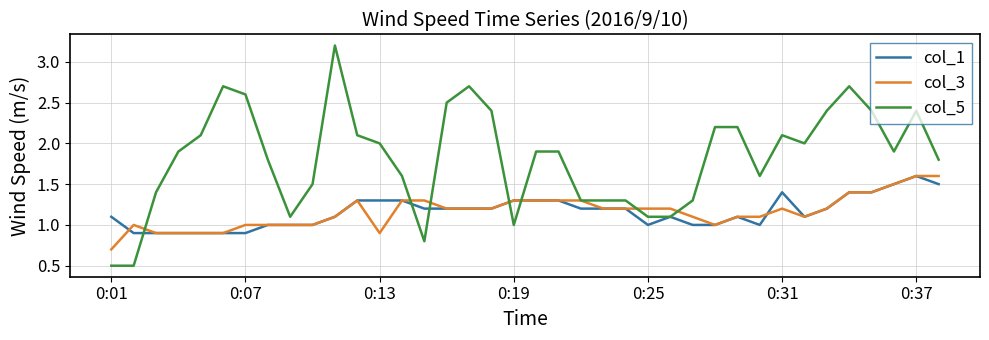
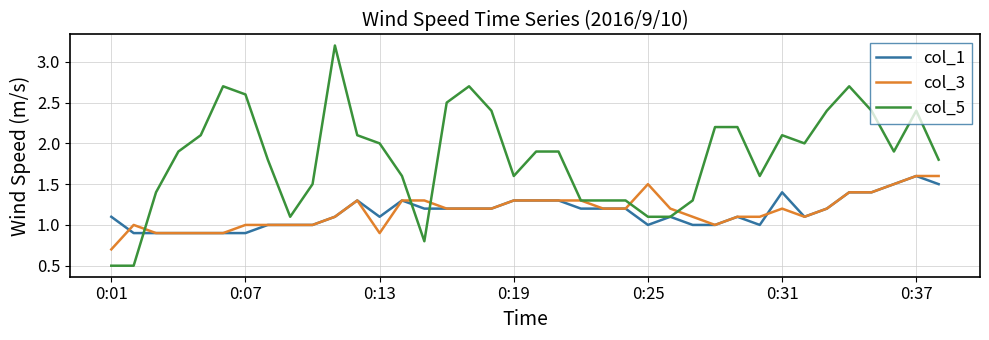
col_1, 0:13: 1.3 -> 1.1
col_5, 0:19: 1.0 -> 1.6
col_3, 0:25: 1.2 -> 1.5
